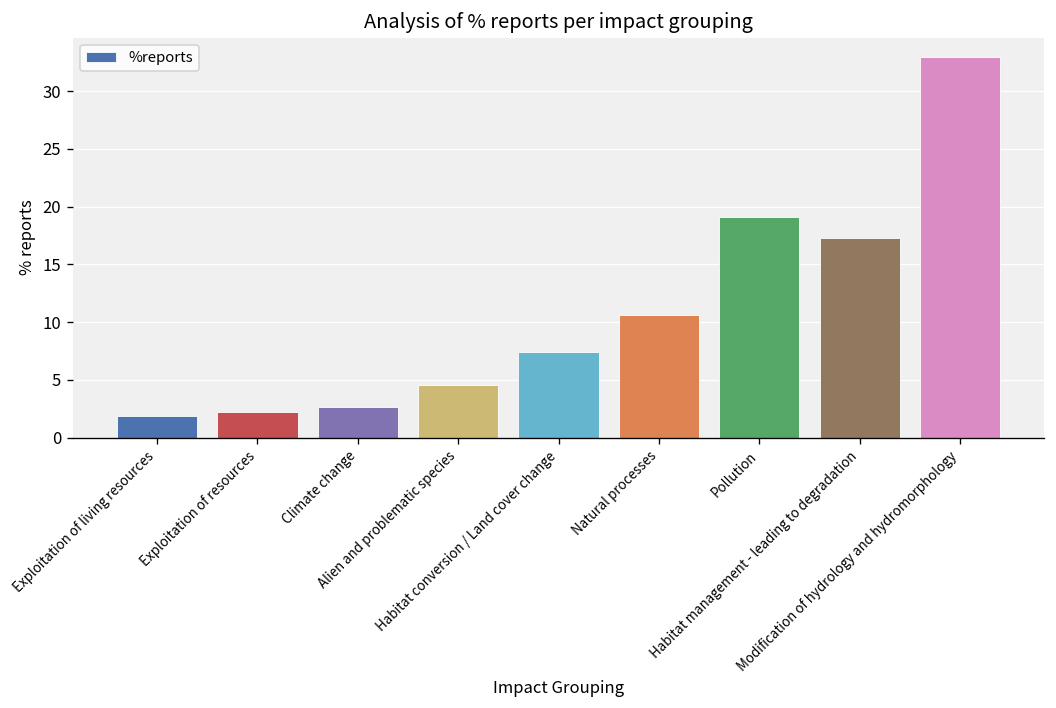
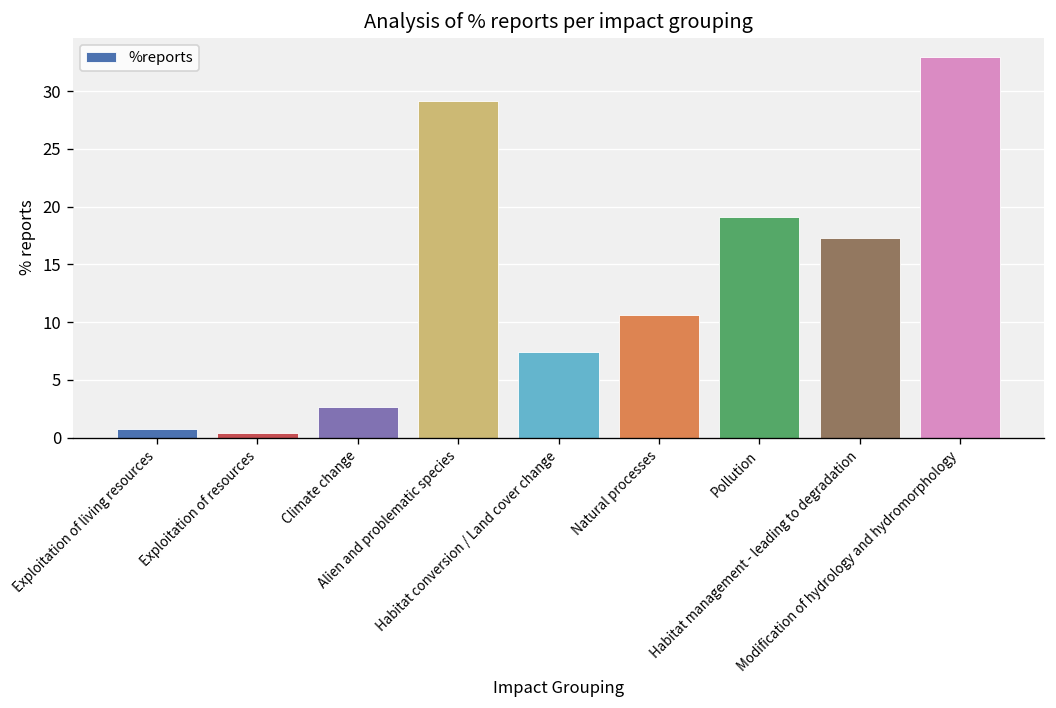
Exploitation of living resources: 2 -> 1
Exploitation of resources: 2 -> 0
Alien and problematic species: 5 -> 29
